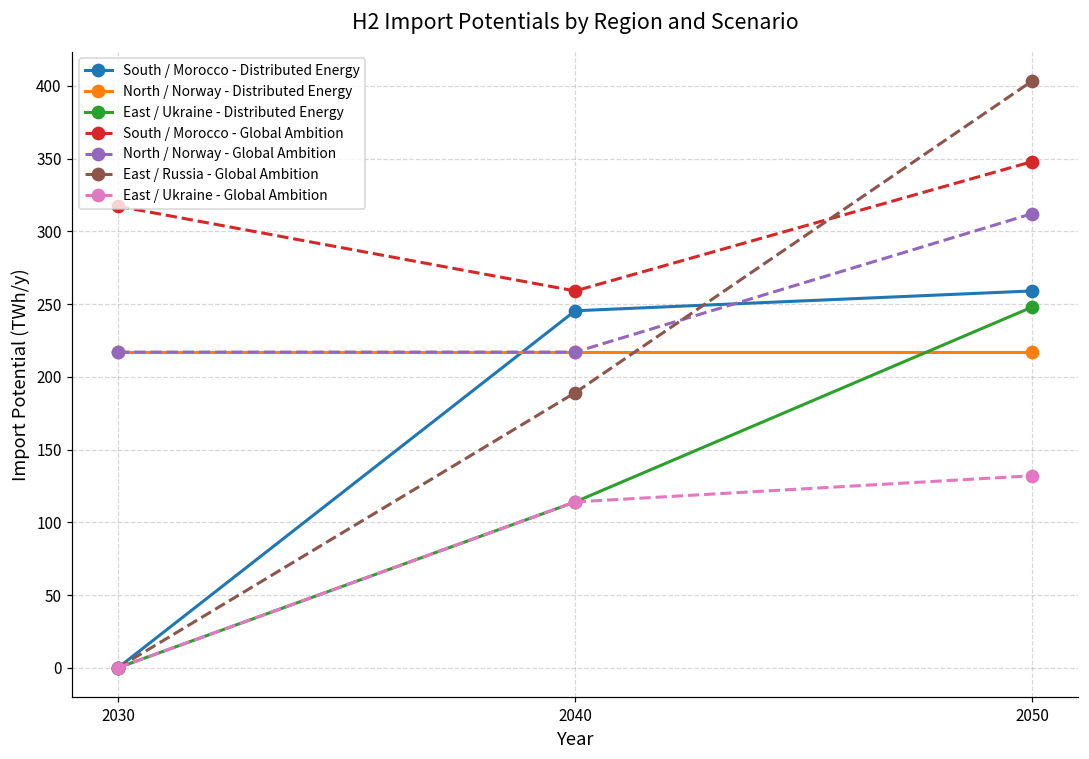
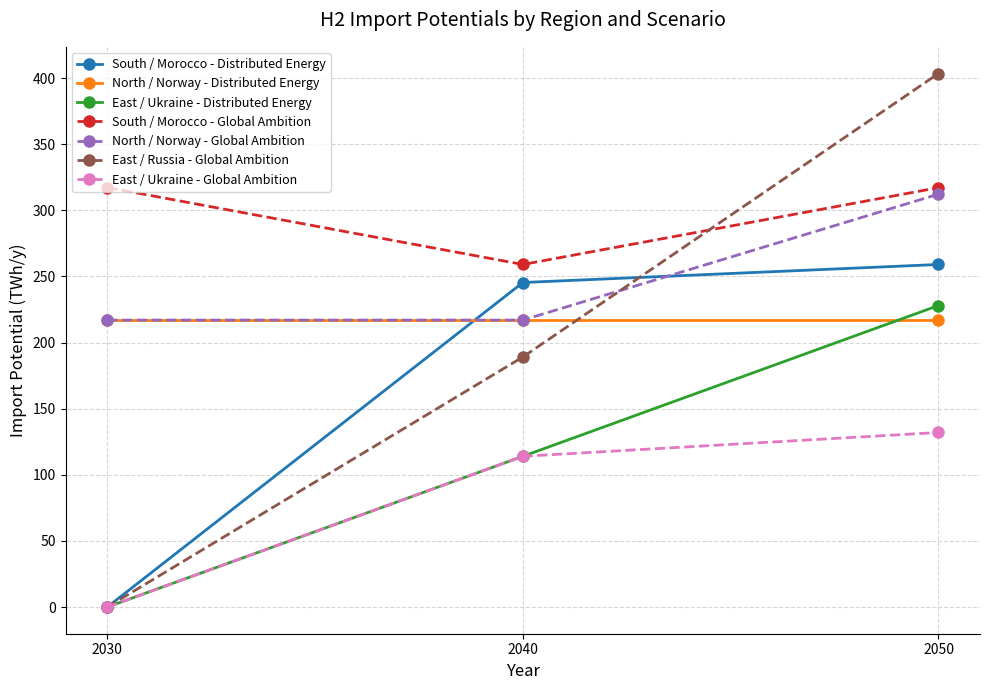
East / Ukraine - Distributed Energy, 2050: 248 -> 228
South / Morocco - Global Ambition, 2050: 348 -> 317
